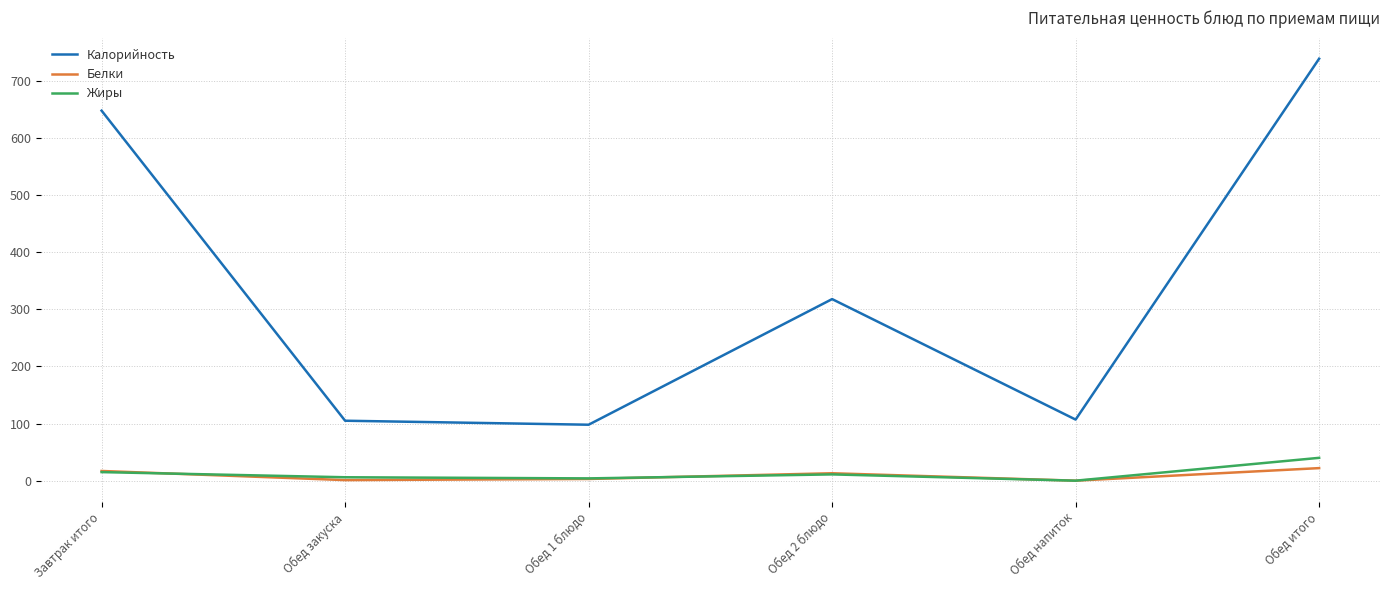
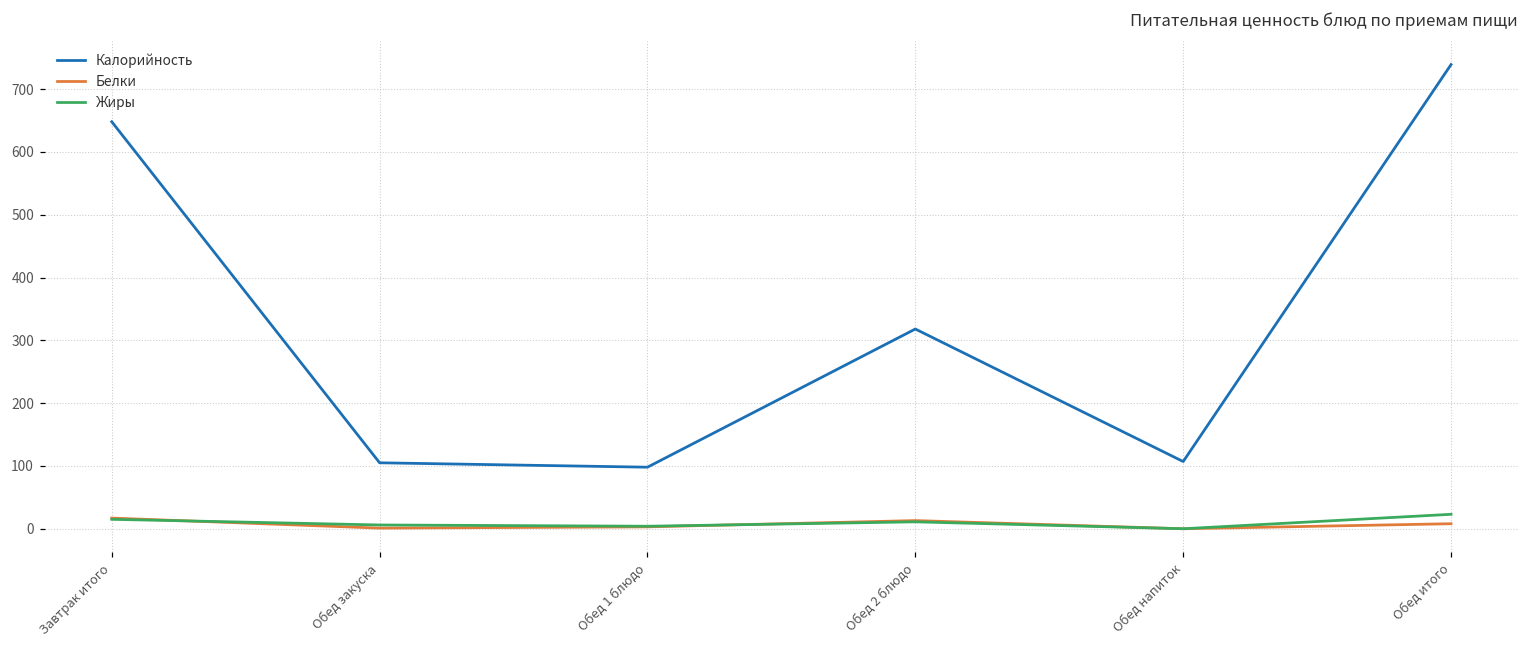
Белки, Обед итого: 20 -> 10
Жиры, Обед итого: 40 -> 20
